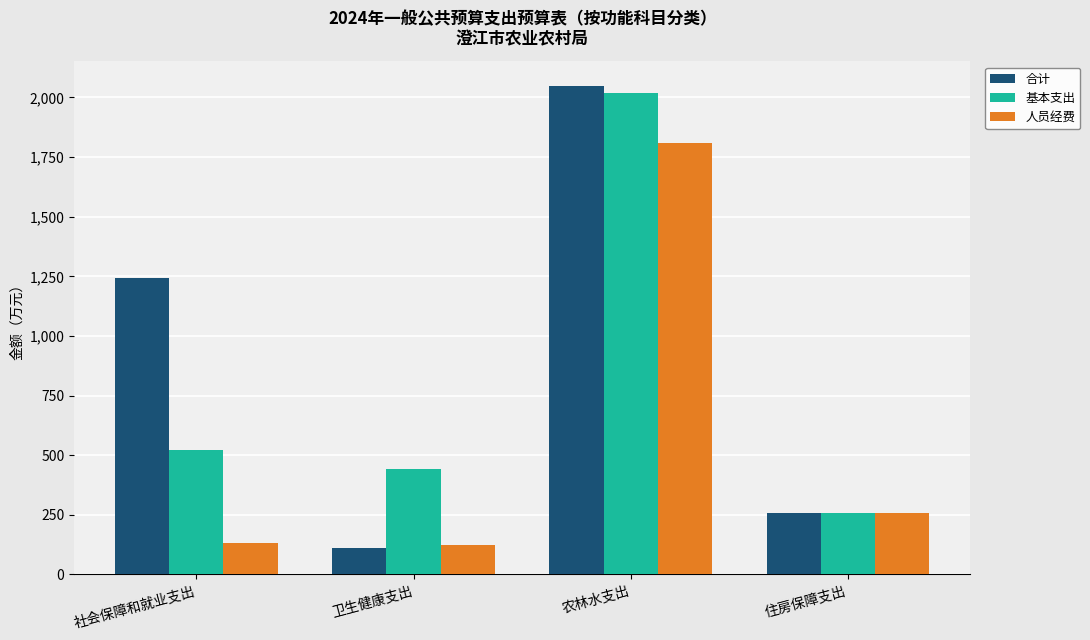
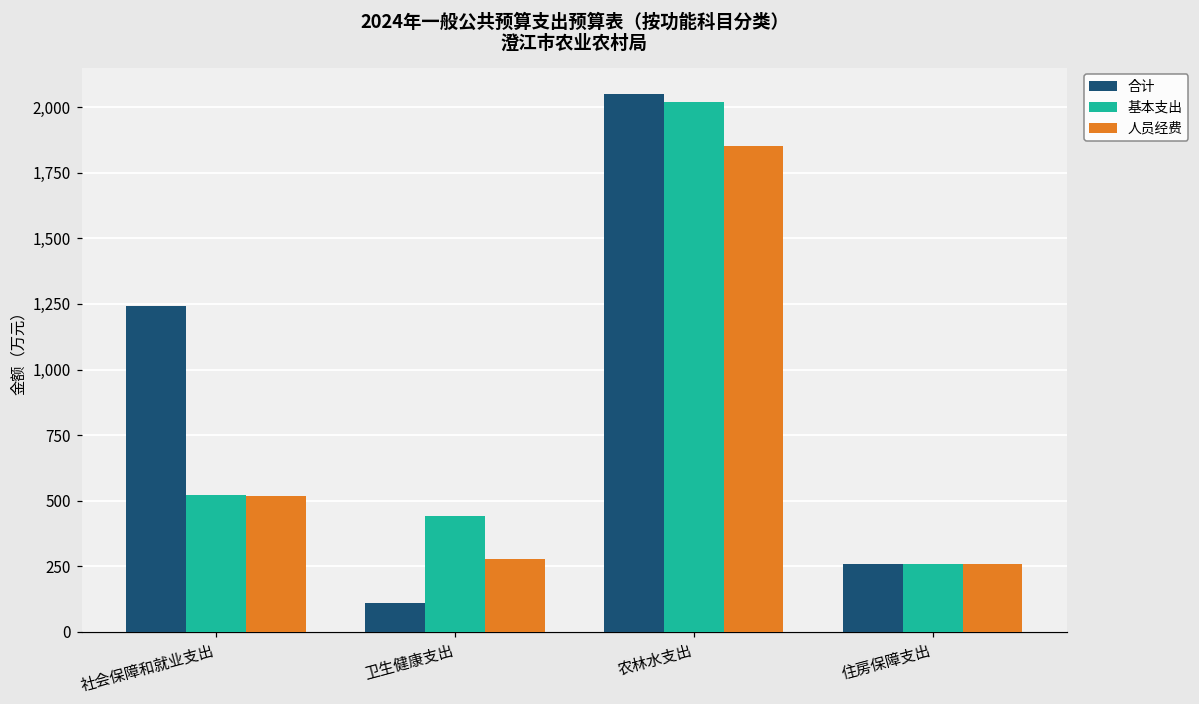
人员经费, 社会保障和就业支出: 130 -> 520
人员经费, 卫生健康支出: 120 -> 280
人员经费, 农林水支出: 1,810 -> 1,850
